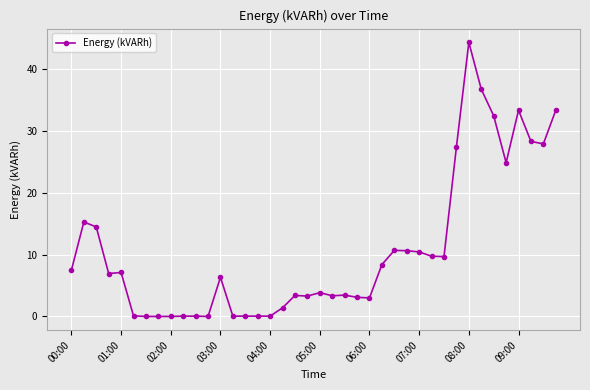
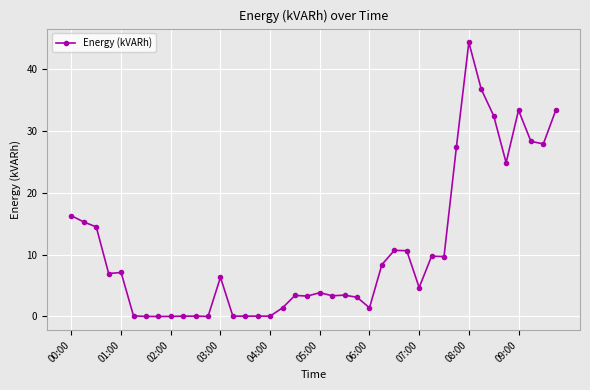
00:00: 8 -> 16
06:00: 3 -> 1
07:00: 10 -> 5
